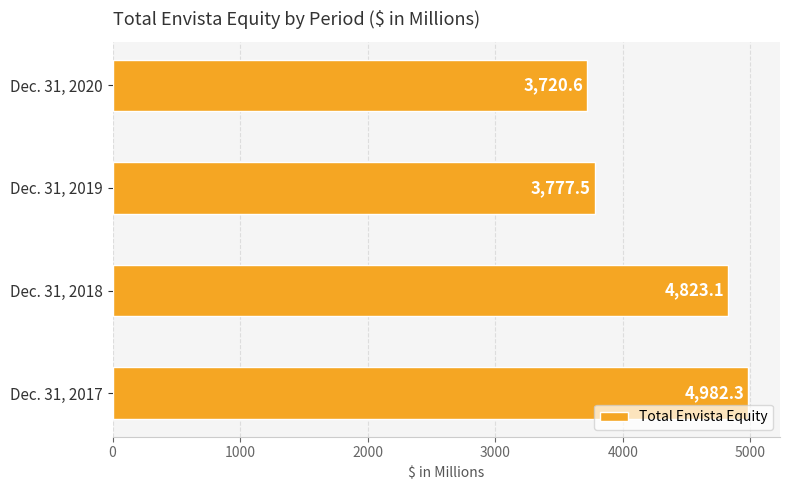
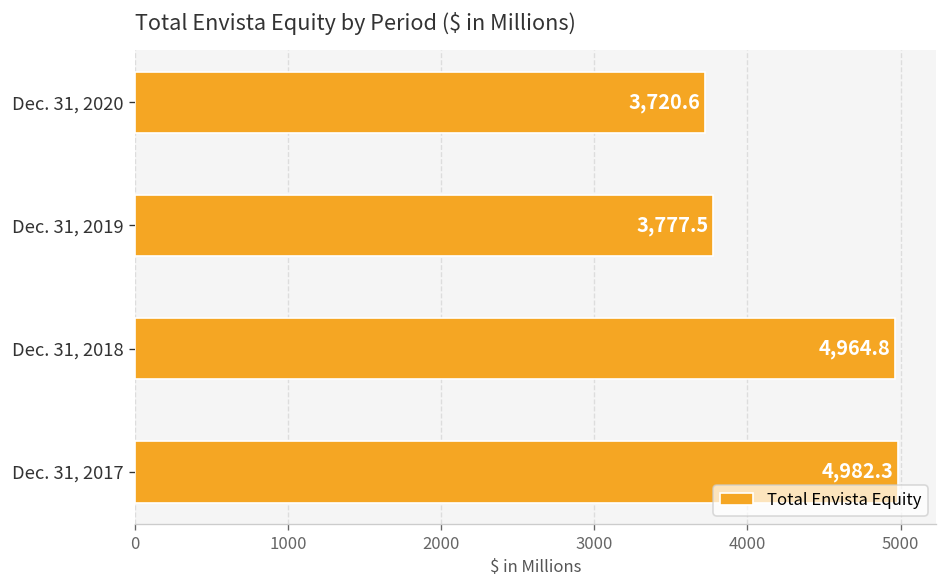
Dec. 31, 2018: 4,823.1 -> 4,964.8
